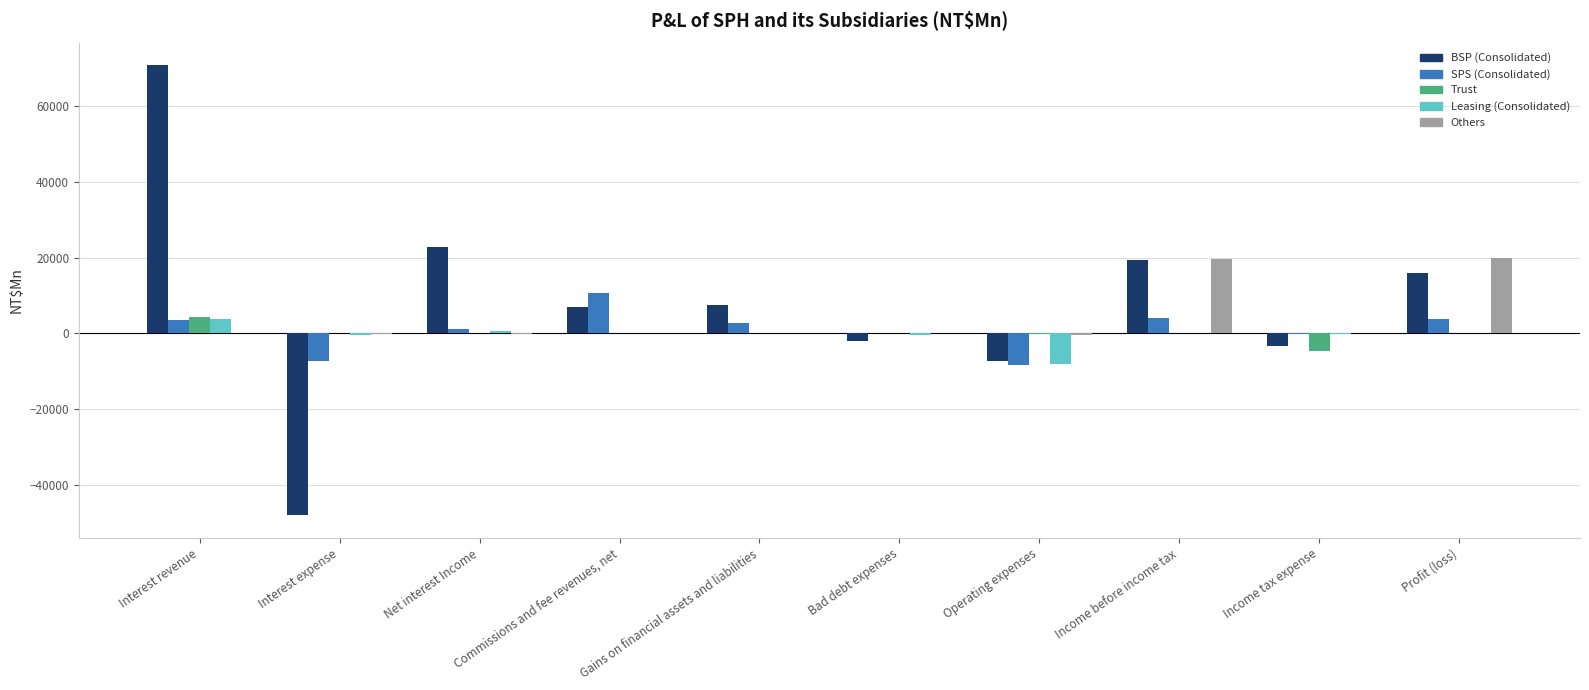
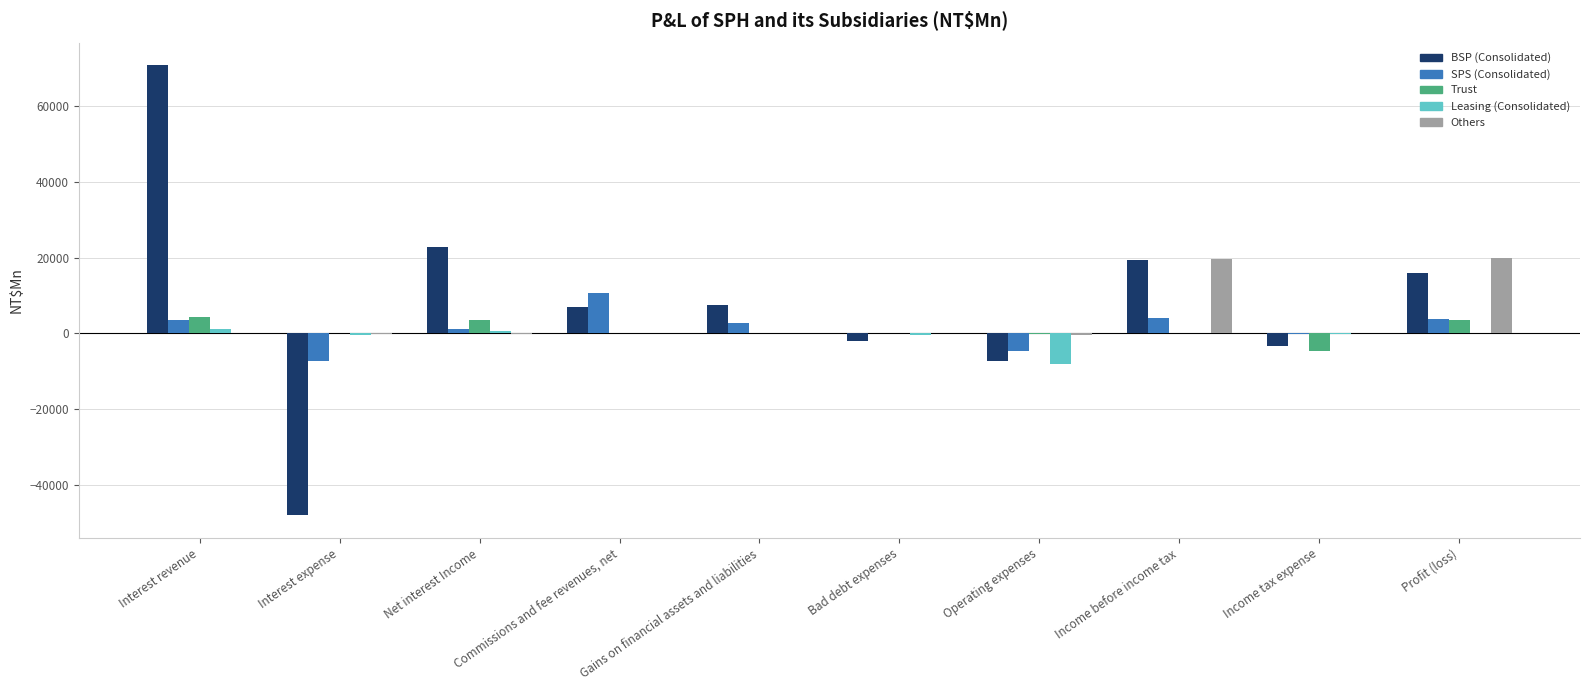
Leasing (Consolidated), Interest revenue: 4000 -> 1000
Trust, Net interest Income: 0 -> 3000
SPS (Consolidated), Operating expenses: -8000 -> -5000
Trust, Profit (loss): 0 -> 3000
